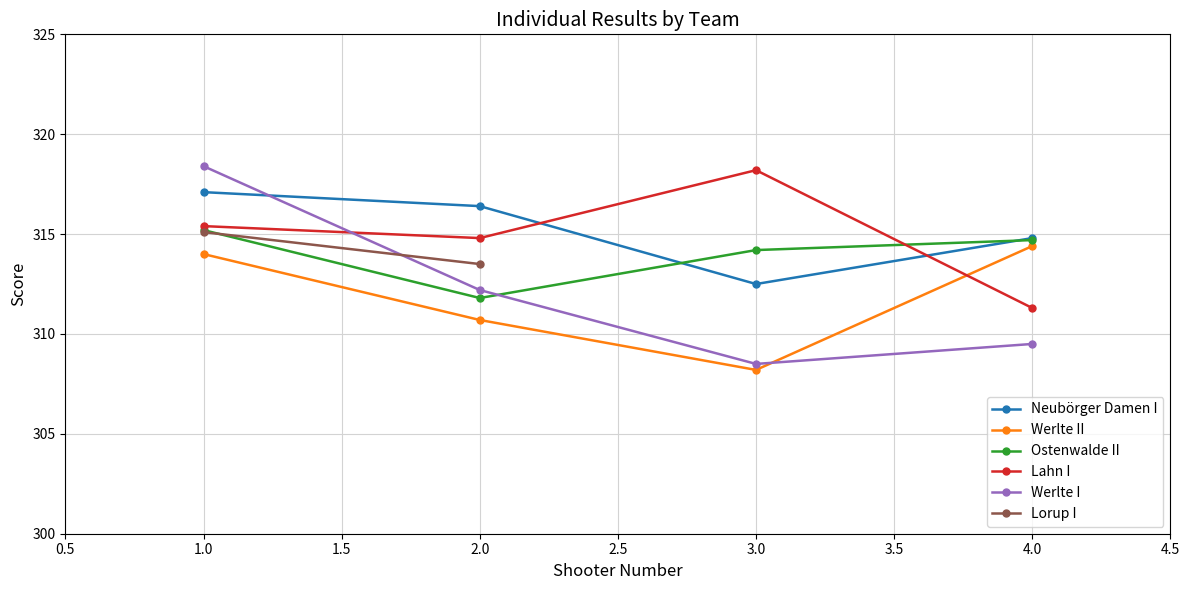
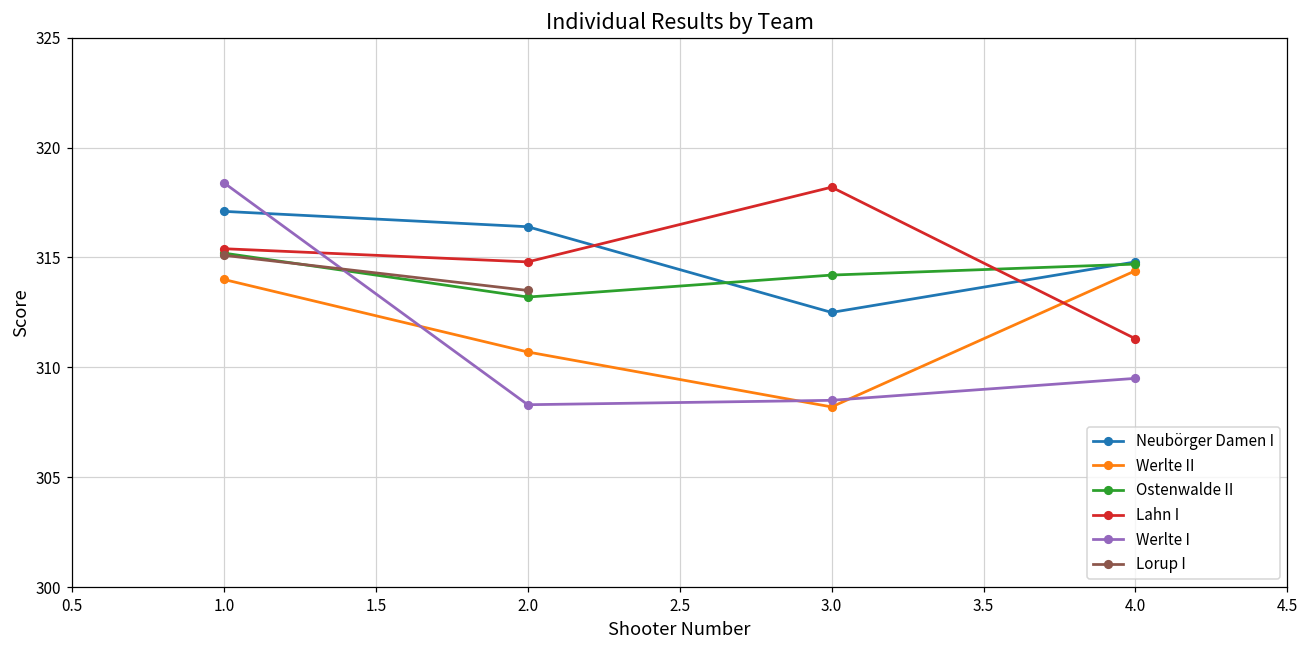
Ostenwalde II, 2.0: 311.8 -> 313.2
Werlte I, 2.0: 312.2 -> 308.3
